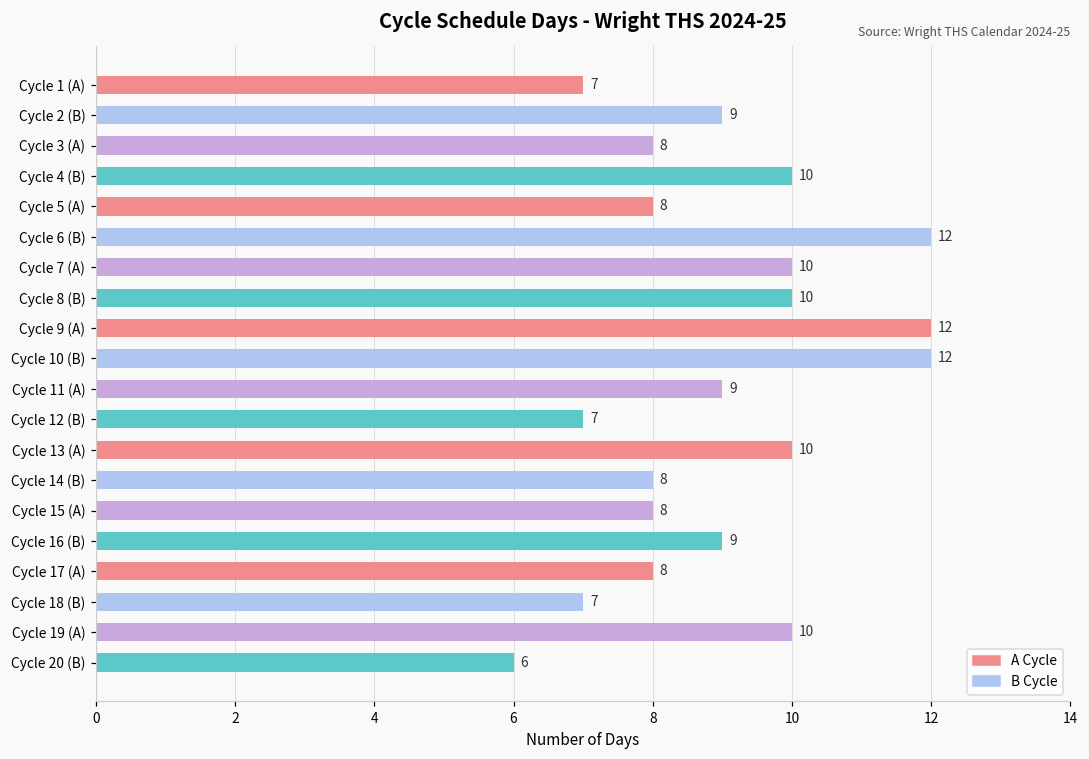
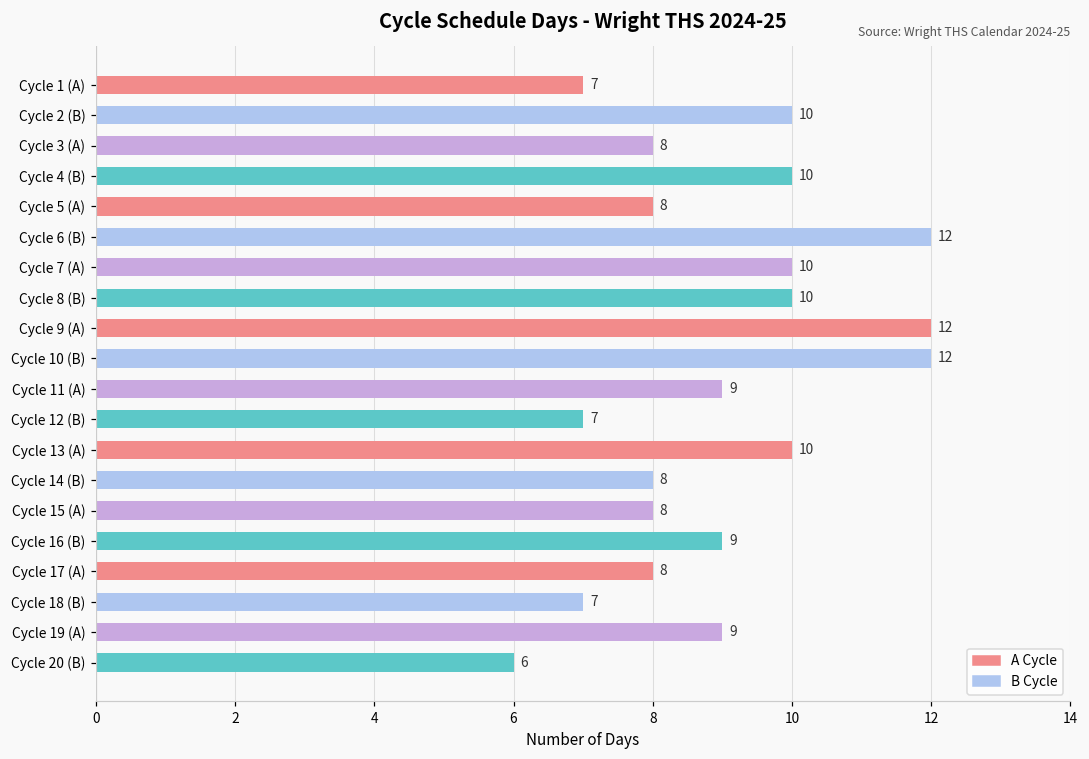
Cycle 2 (B): 9 -> 10
Cycle 19 (A): 10 -> 9
